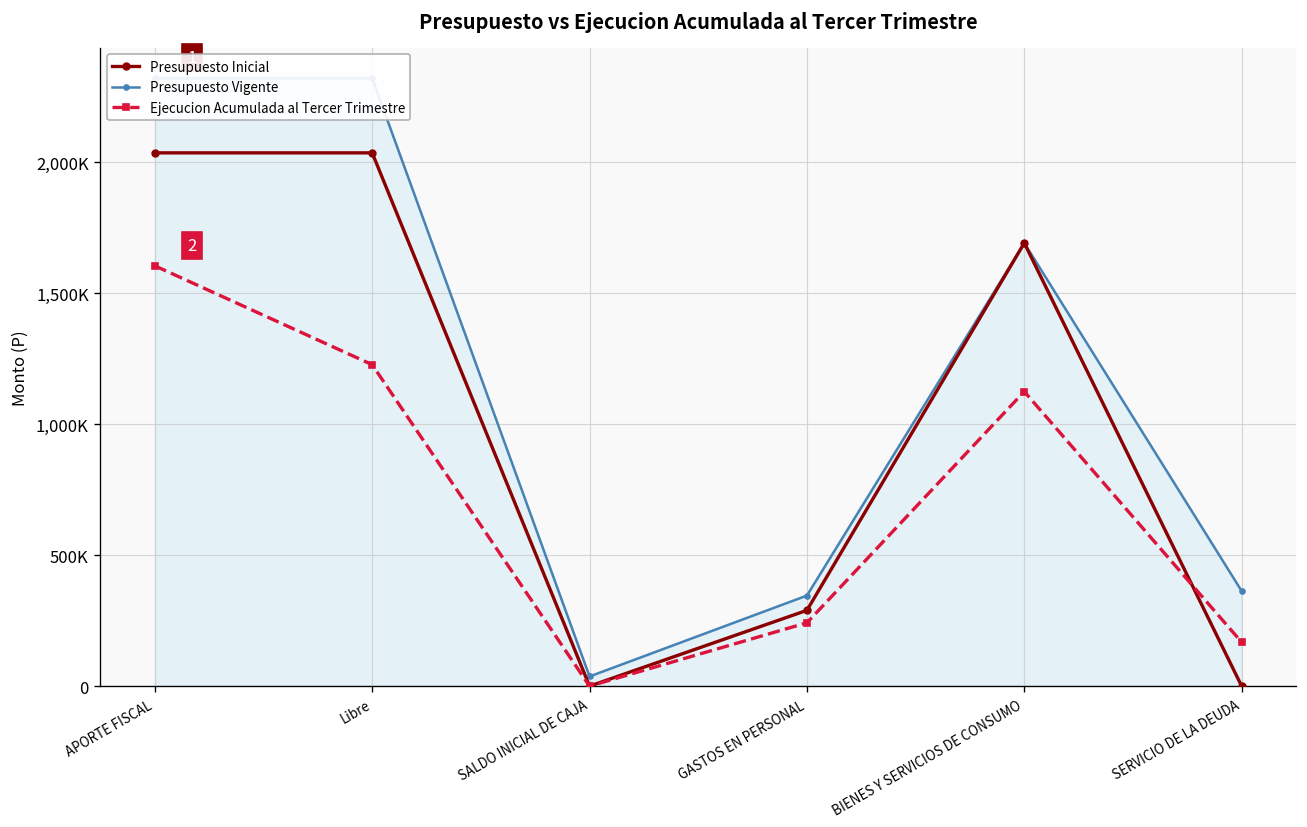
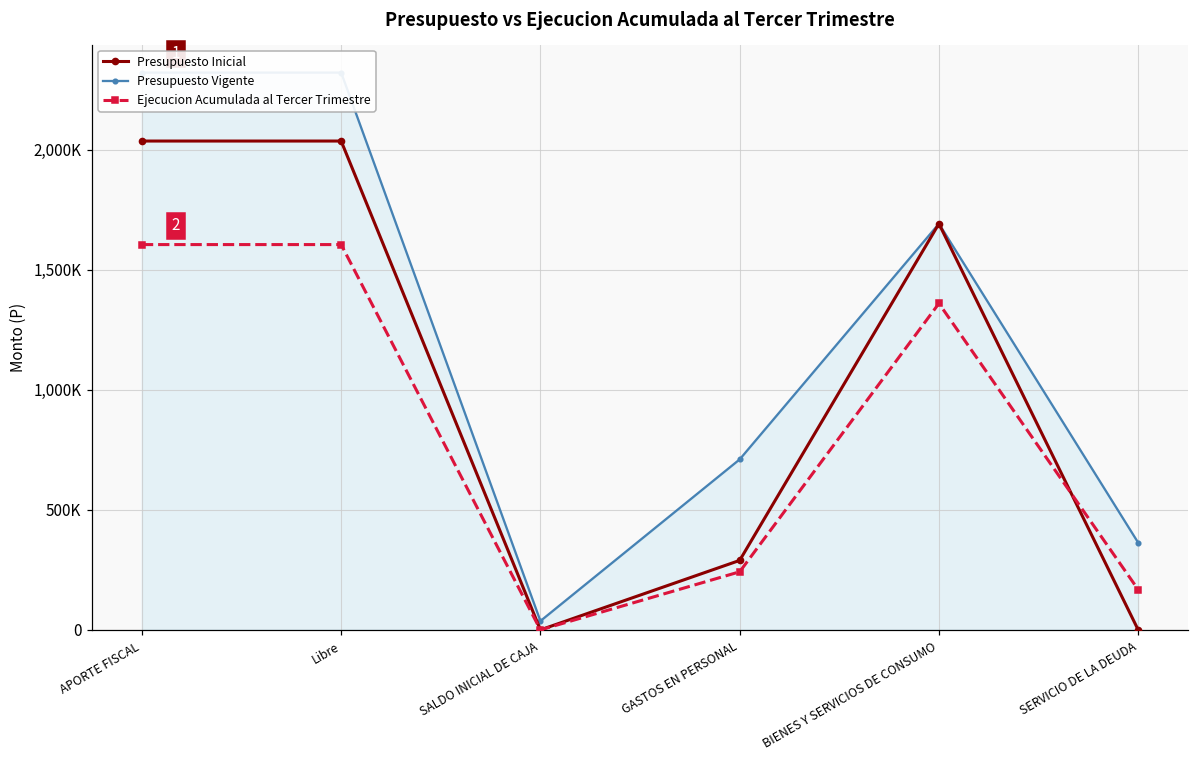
Ejecucion Acumulada al Tercer Trimestre, Libre: 1,230,000 -> 1,610,000
Presupuesto Vigente, GASTOS EN PERSONAL: 350,000 -> 710,000
Ejecucion Acumulada al Tercer Trimestre, BIENES Y SERVICIOS DE CONSUMO: 1,120,000 -> 1,360,000
